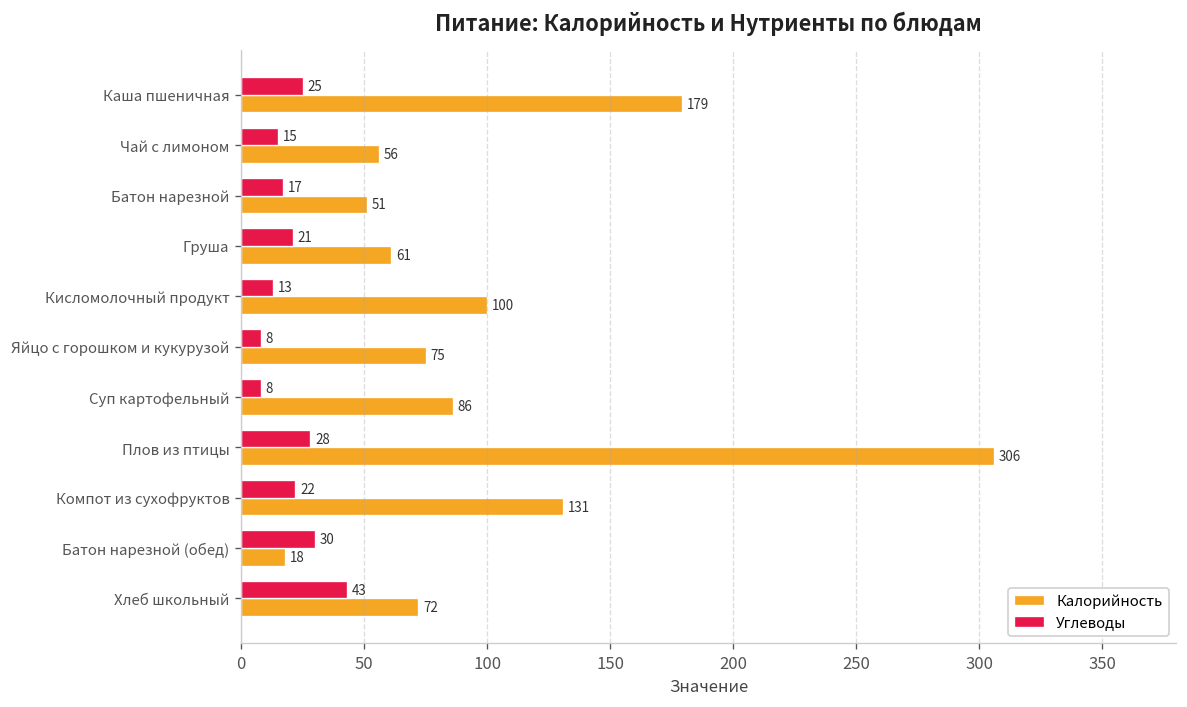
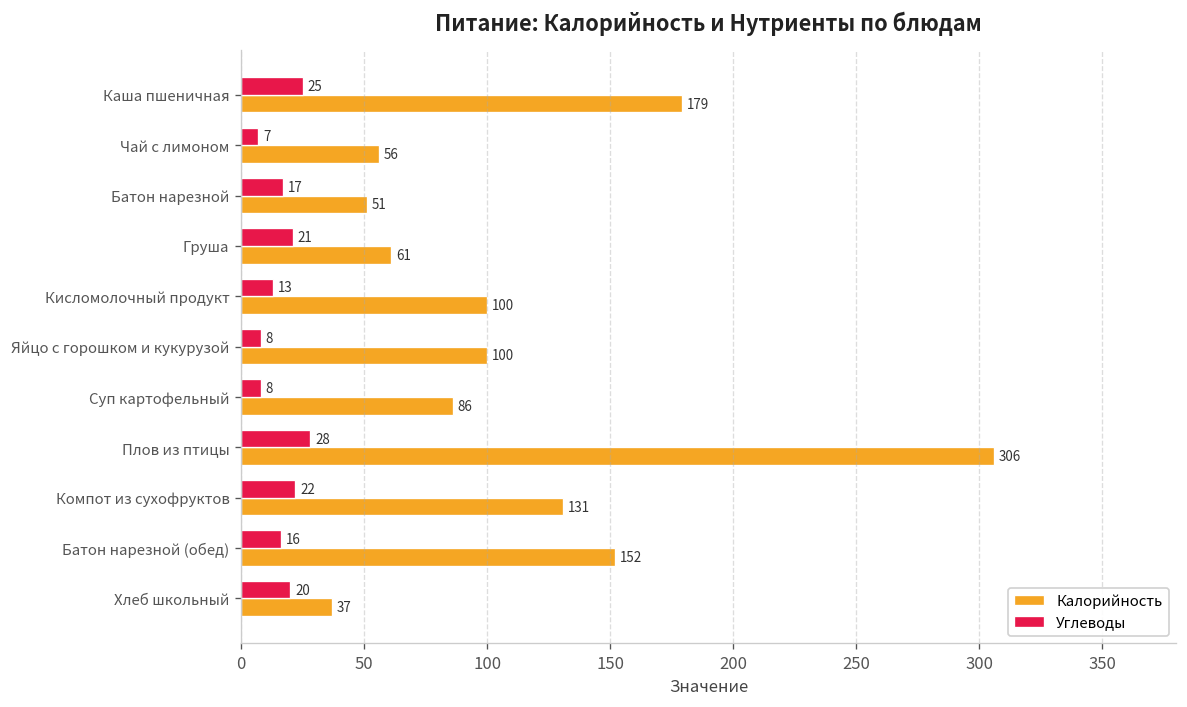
Углеводы, Чай с лимоном: 15 -> 7
Калорийность, Яйцо с горошком и кукурузой: 75 -> 100
Углеводы, Батон нарезной (обед): 30 -> 16
Калорийность, Батон нарезной (обед): 18 -> 152
Углеводы, Хлеб школьный: 43 -> 20
Калорийность, Хлеб школьный: 72 -> 37
